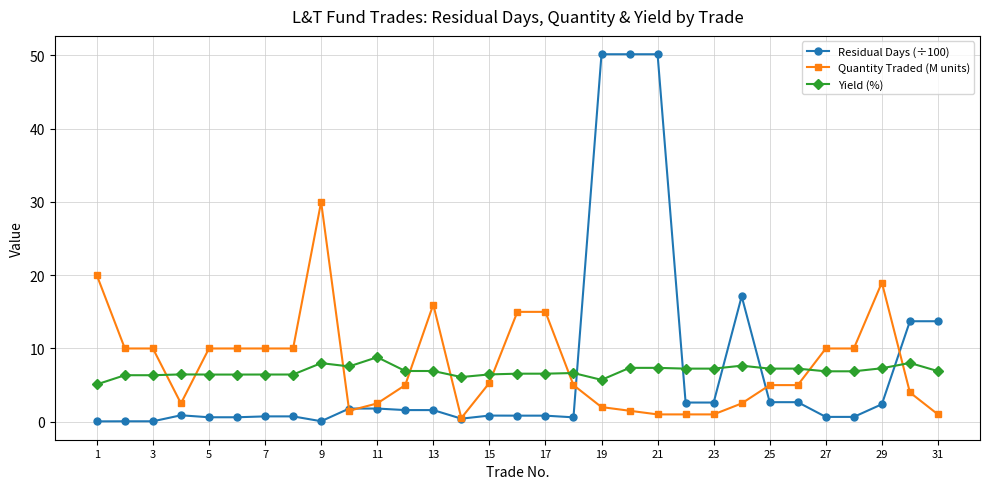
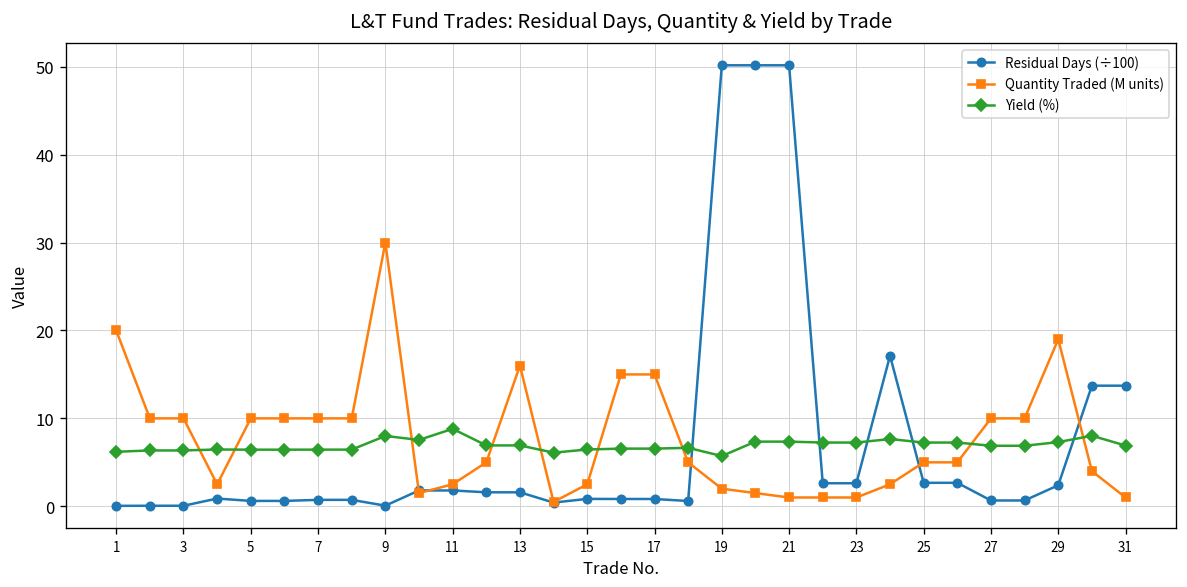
Yield (%), 1: 5 -> 6
Quantity Traded (M units), 15: 5 -> 3
